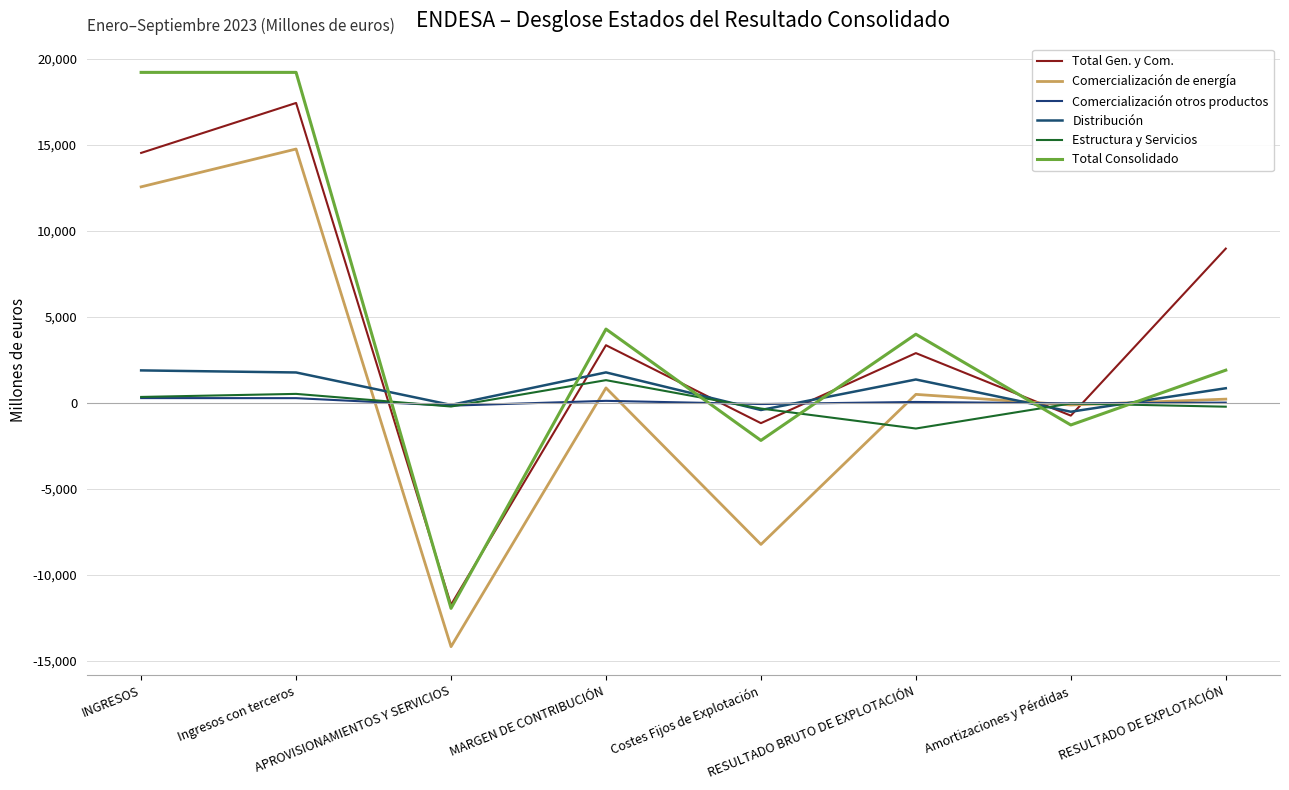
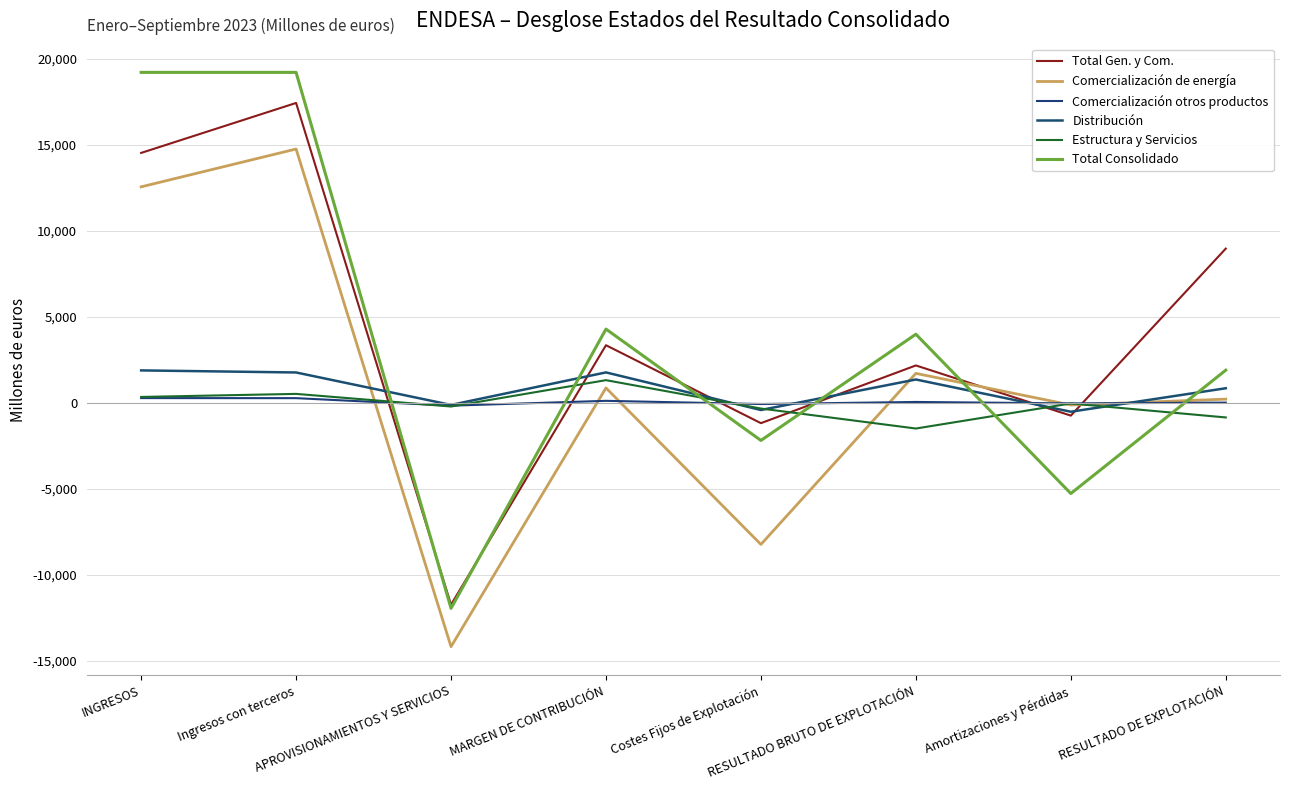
Total Gen. y Com., RESULTADO BRUTO DE EXPLOTACIÓN: 2,900 -> 2,200
Comercialización de energía, RESULTADO BRUTO DE EXPLOTACIÓN: 500 -> 1,700
Total Consolidado, Amortizaciones y Pérdidas: -1,300 -> -5,300
Estructura y Servicios, RESULTADO DE EXPLOTACIÓN: -200 -> -800
